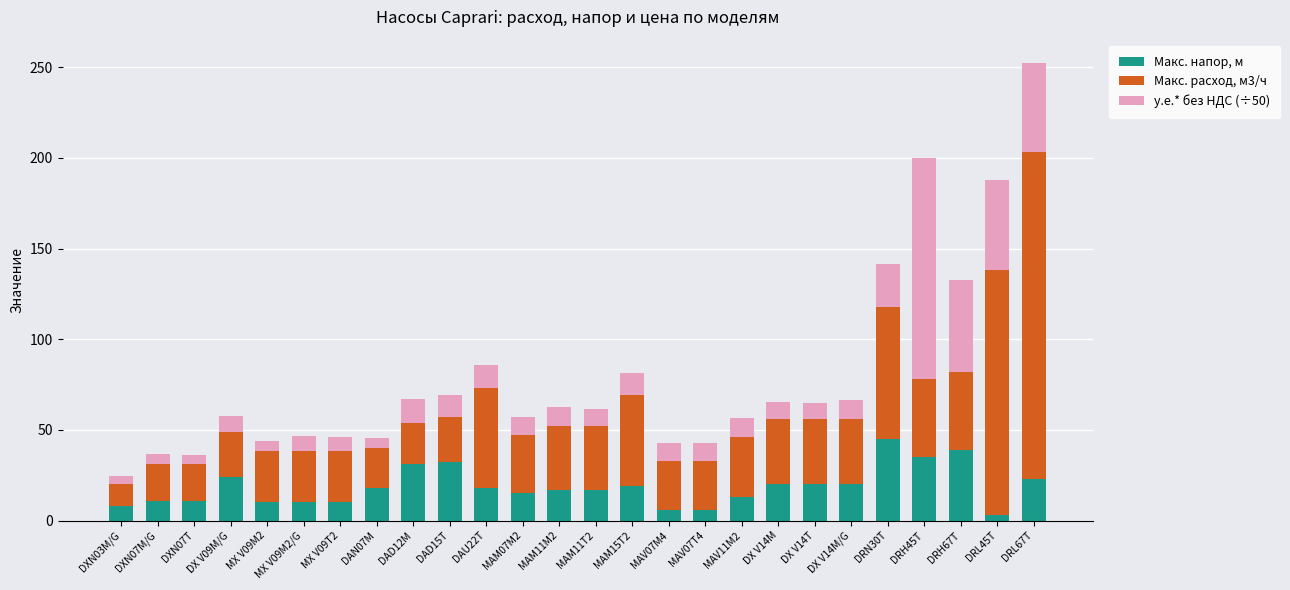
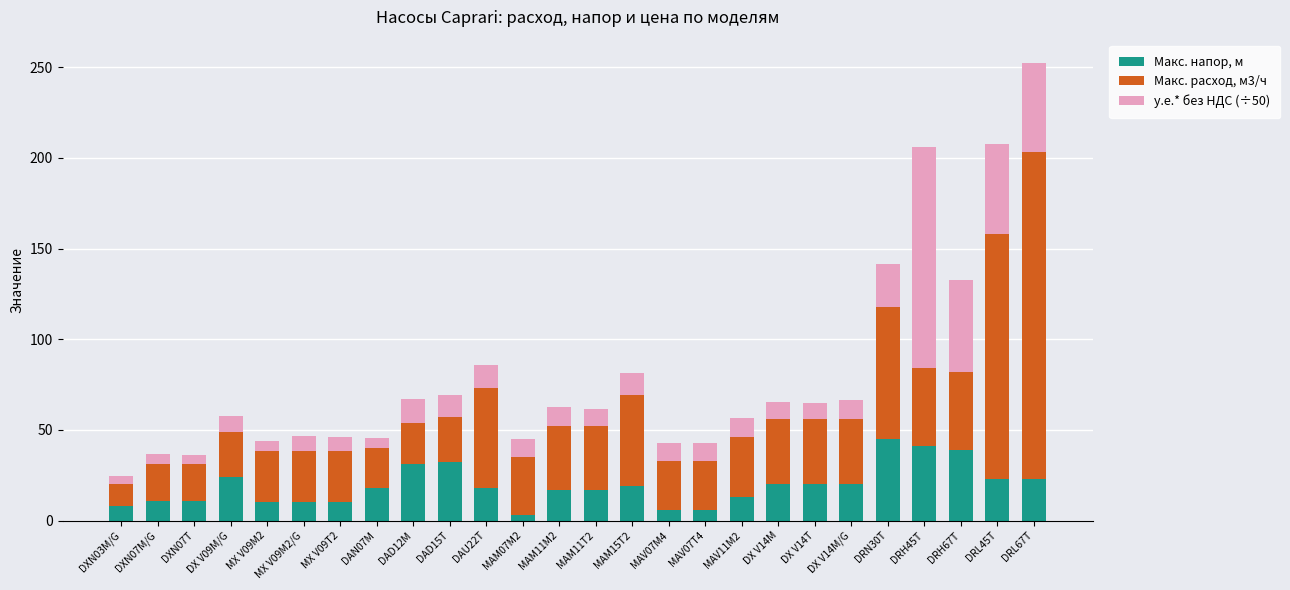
Макс. напор, м, МАМ07М2: 15 -> 3
Макс. напор, м, DRH45T: 35 -> 41
Макс. напор, м, DRL45T: 3 -> 23
